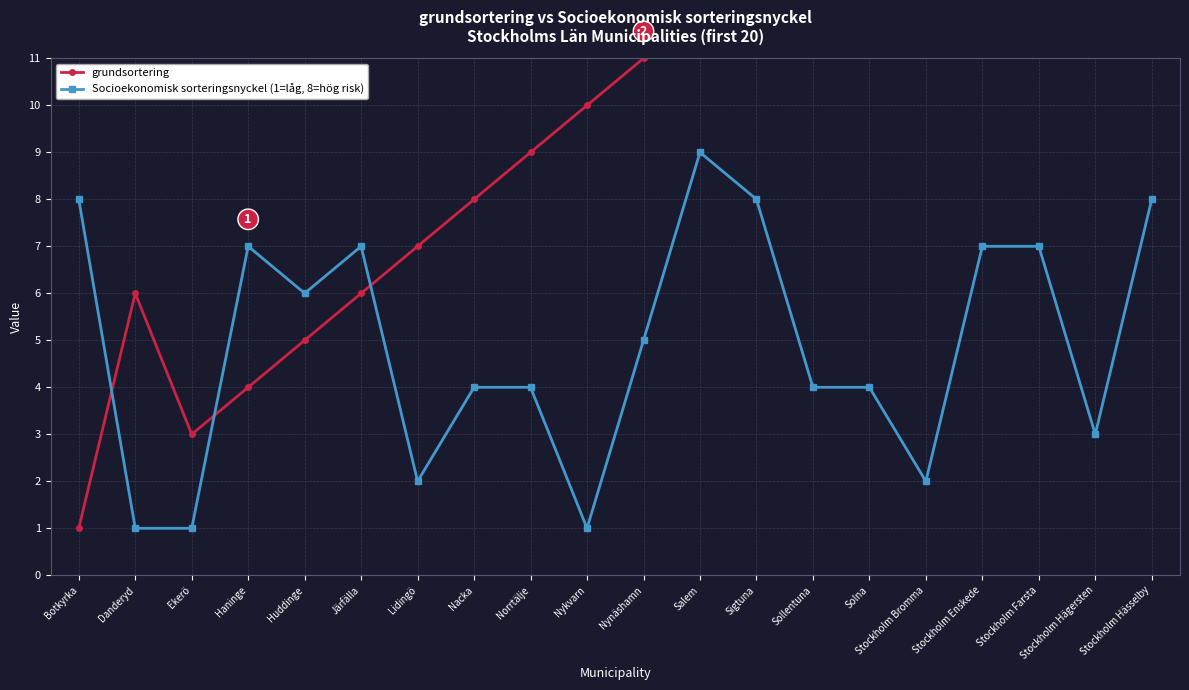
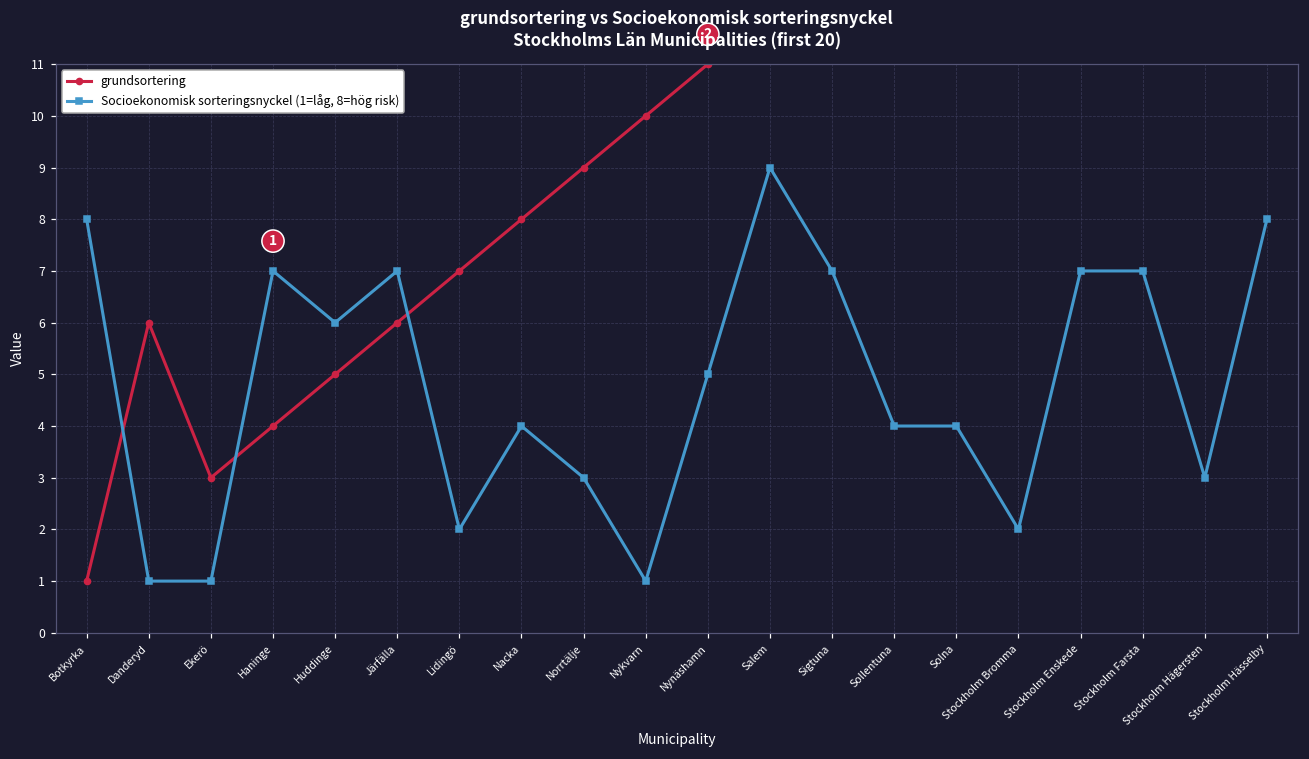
Socioekonomisk sorteringsnyckel (1=låg, 8=hög risk), Norrtälje: 4 -> 3
Socioekonomisk sorteringsnyckel (1=låg, 8=hög risk), Sigtuna: 8 -> 7
